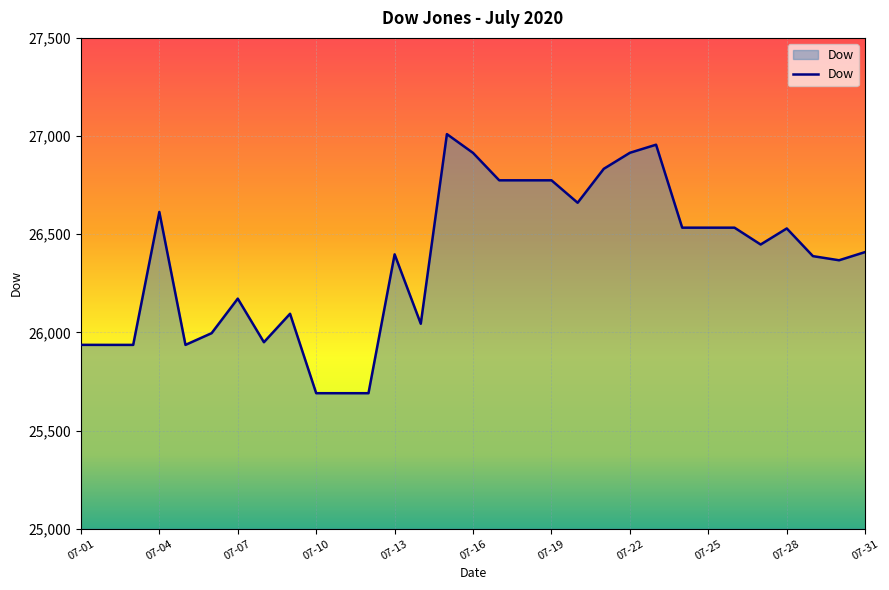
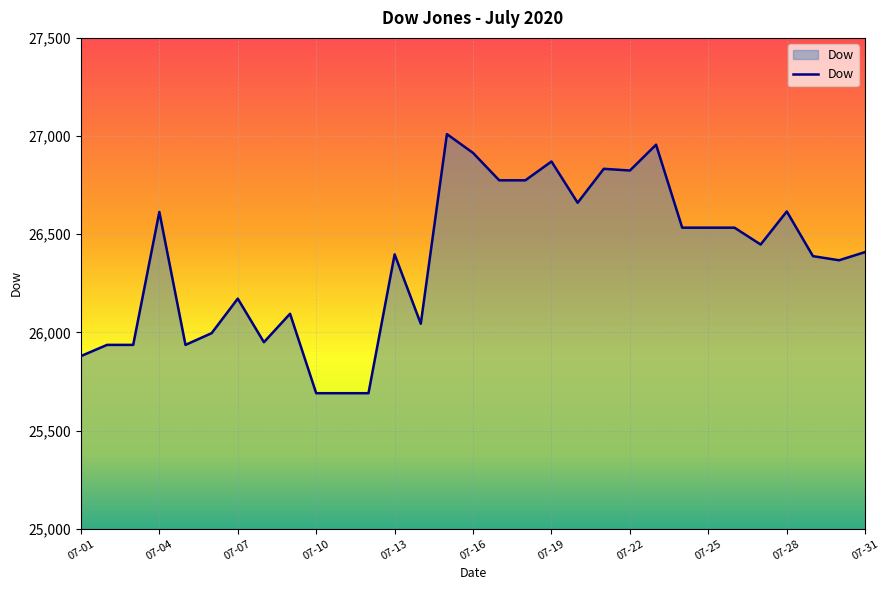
07-01: 25,940 -> 25,880
07-19: 26,770 -> 26,870
07-22: 26,910 -> 26,820
07-28: 26,530 -> 26,620
